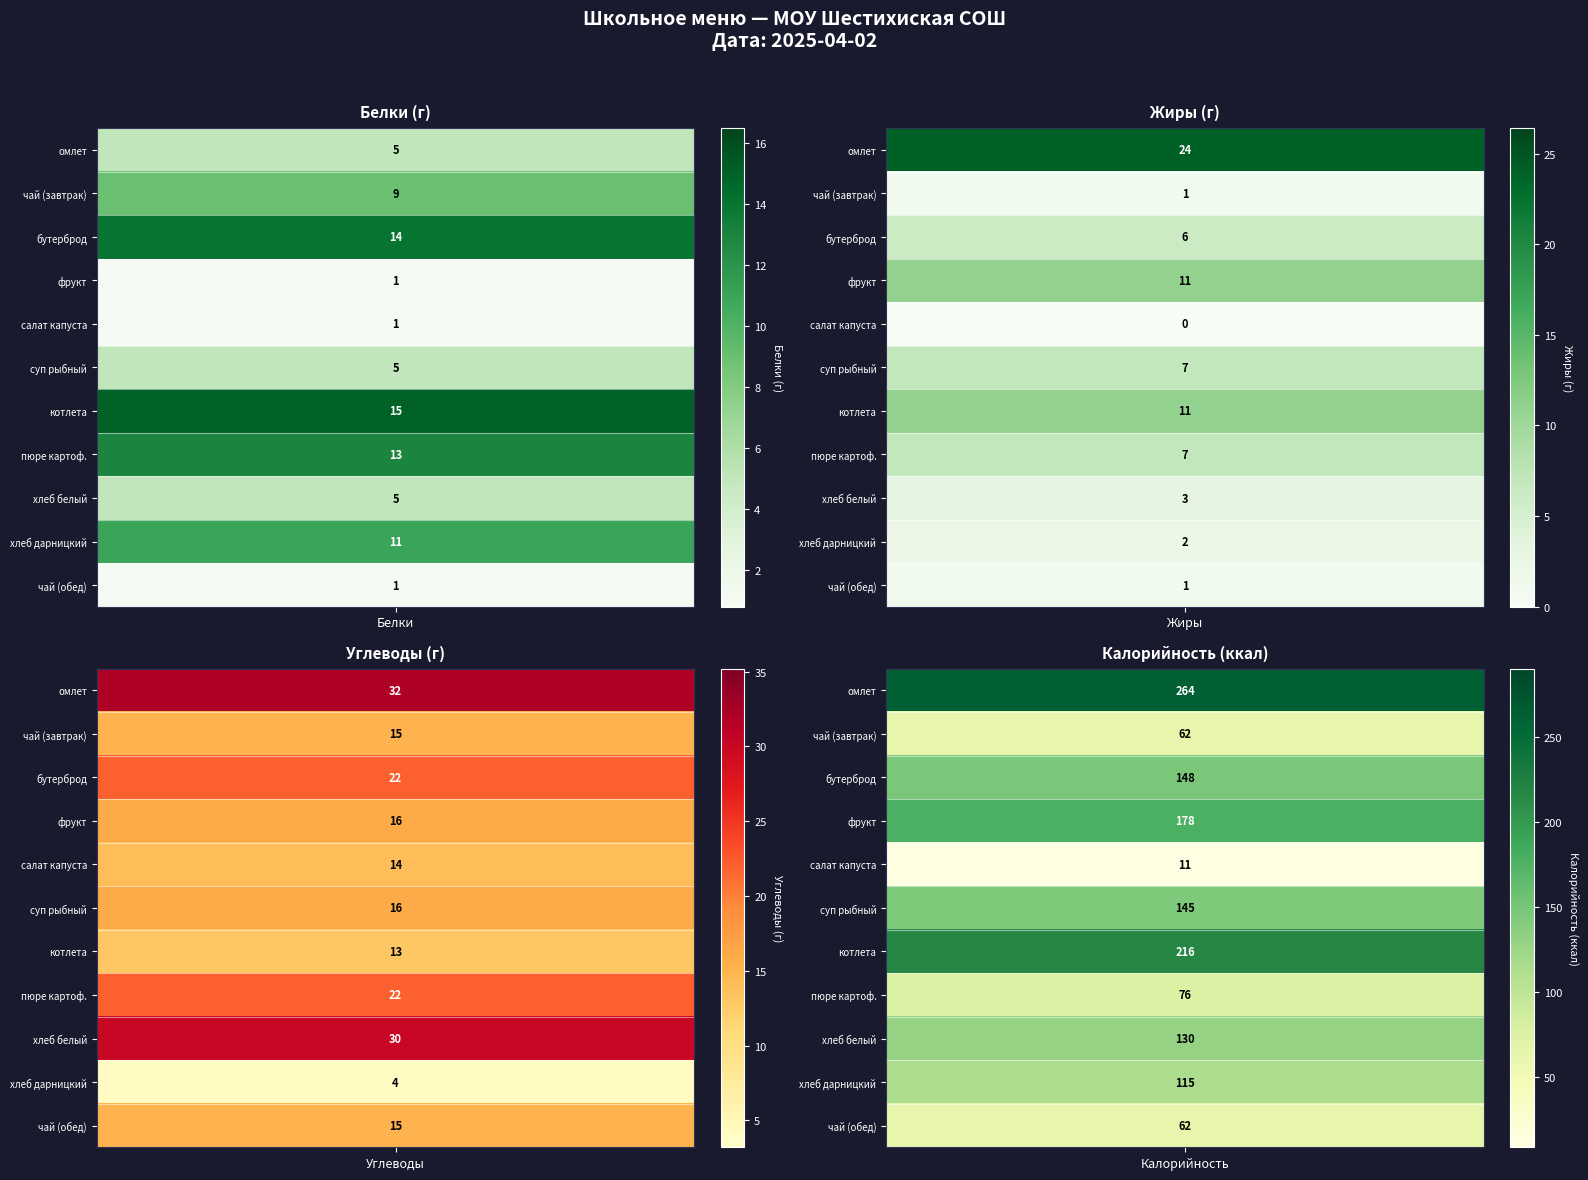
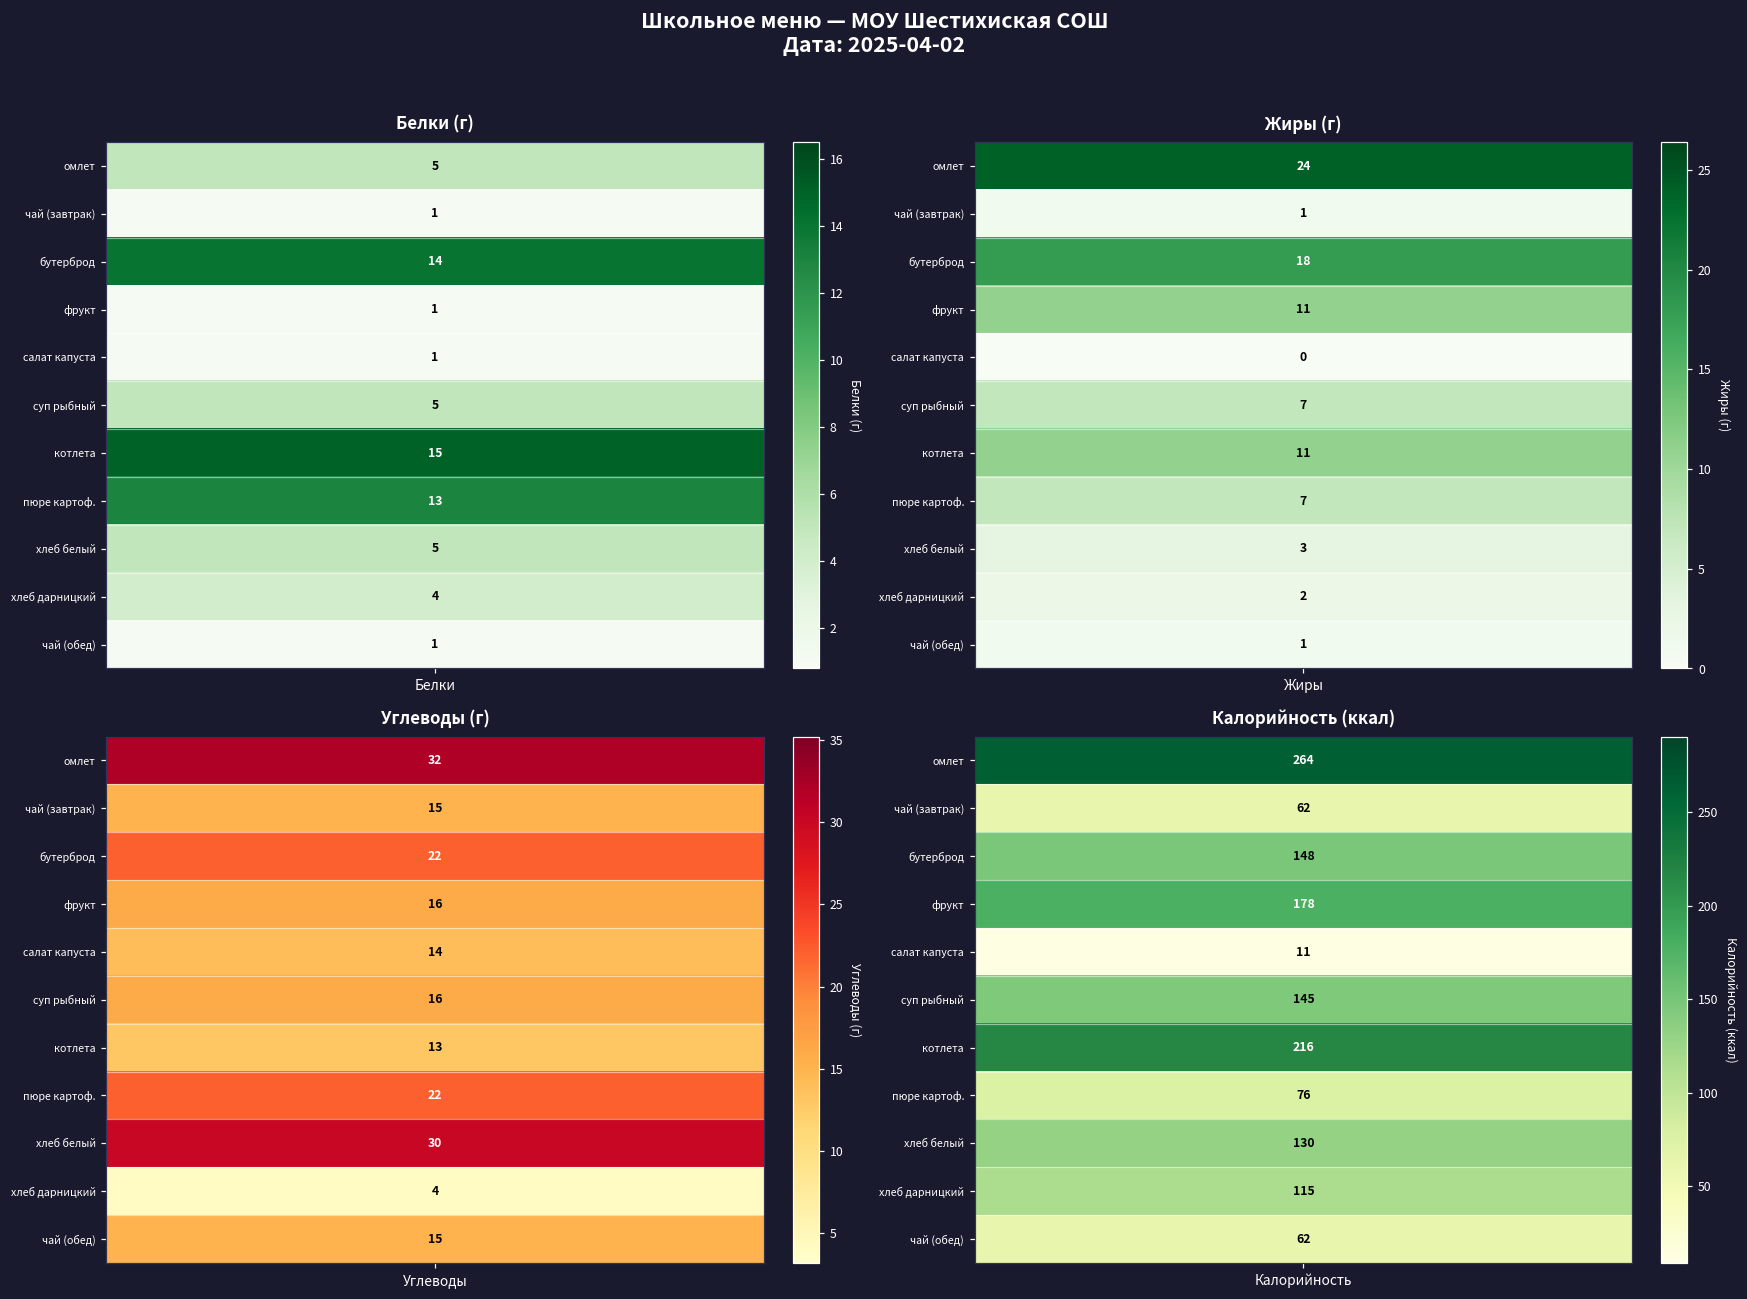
Белки (г), чай (завтрак), Белки: 9 -> 1
Белки (г), хлеб дарницкий, Белки: 11 -> 4
Жиры (г), бутерброд, Жиры: 6 -> 18
